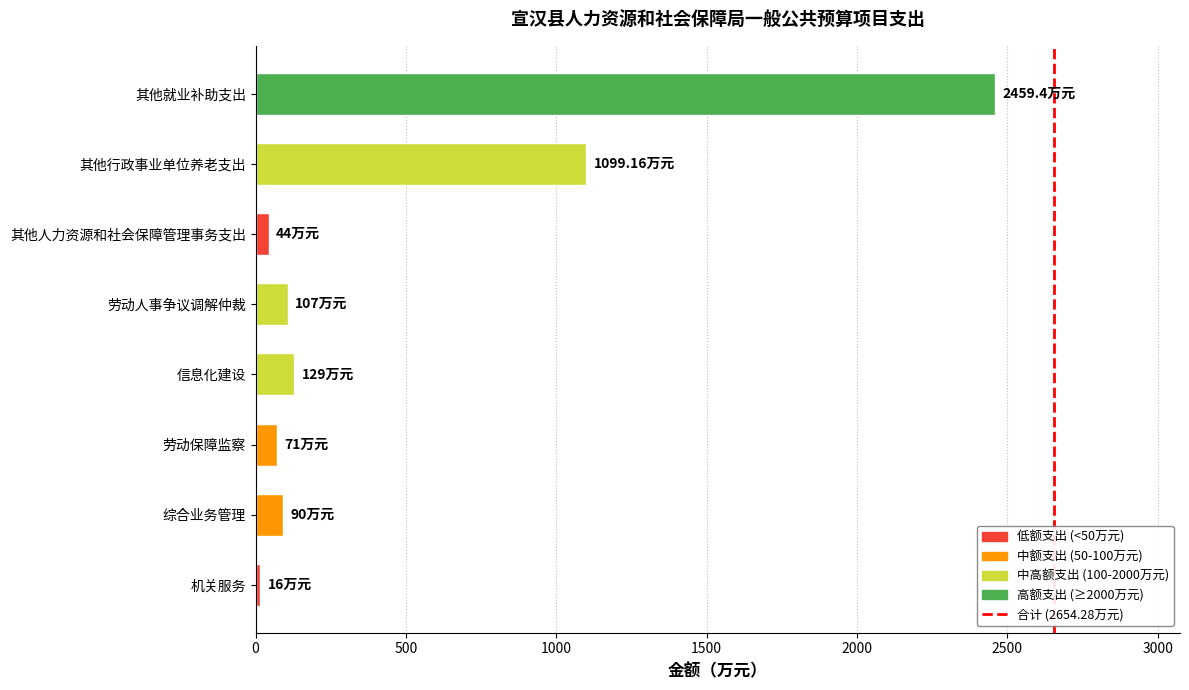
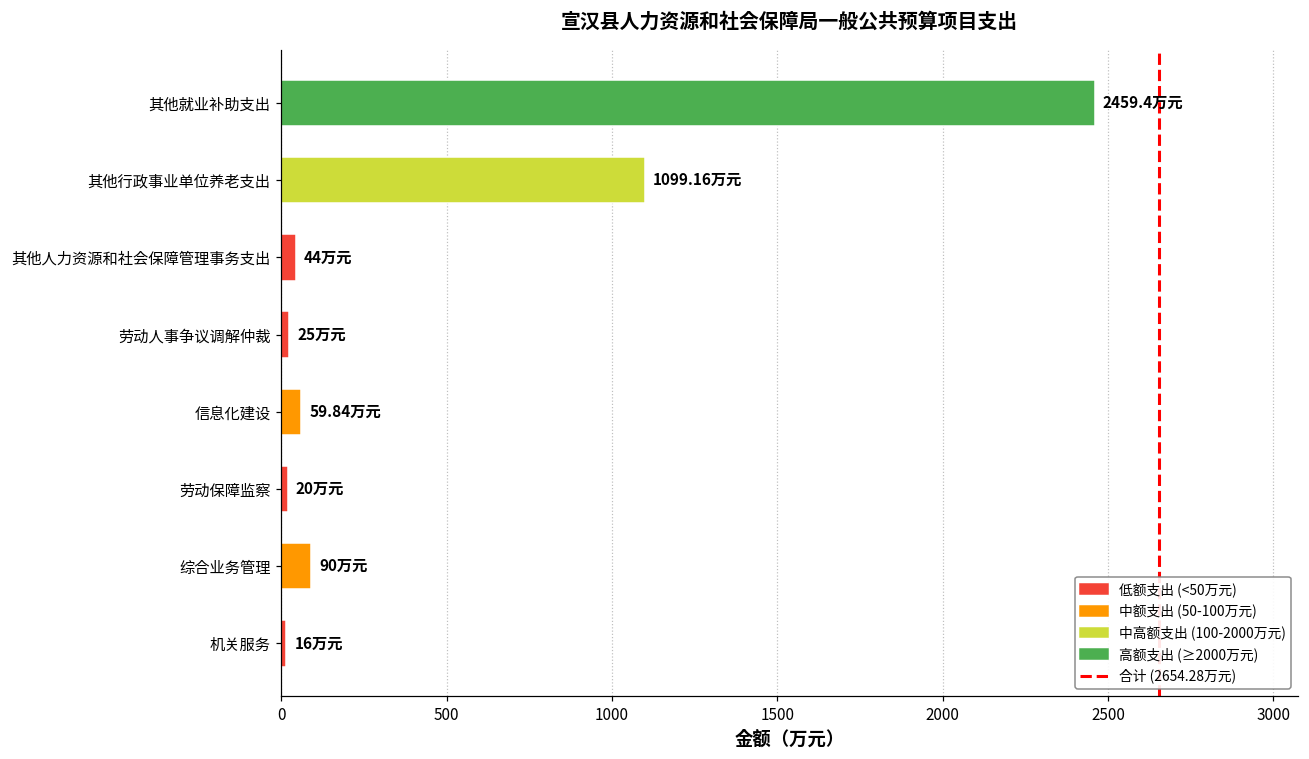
劳动人事争议调解仲裁: 107 -> 25
信息化建设: 129 -> 59.84
劳动保障监察: 71 -> 20
